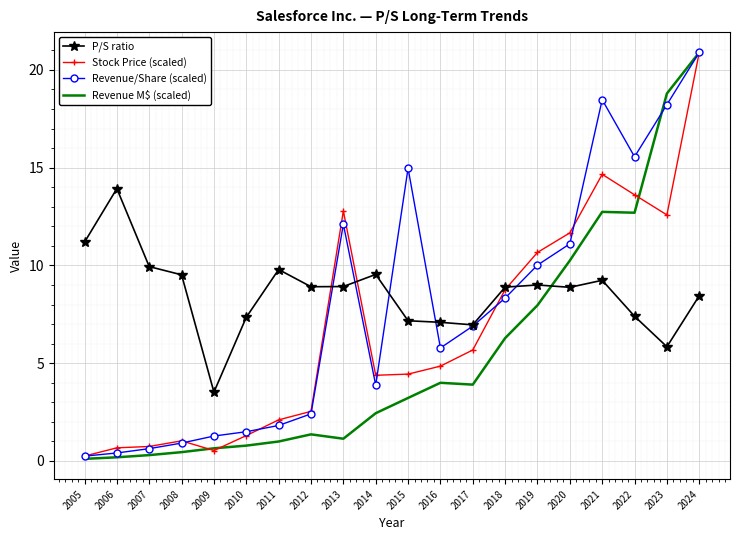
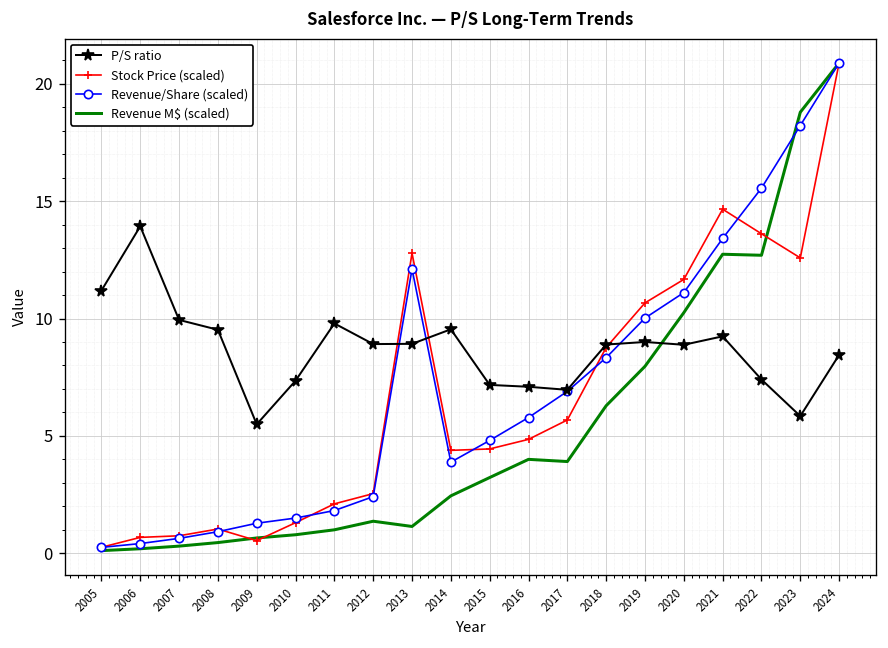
P/S ratio, 2009: 3.5 -> 5.5
Revenue/Share (scaled), 2015: 15.0 -> 4.8
Revenue/Share (scaled), 2021: 18.5 -> 13.4
